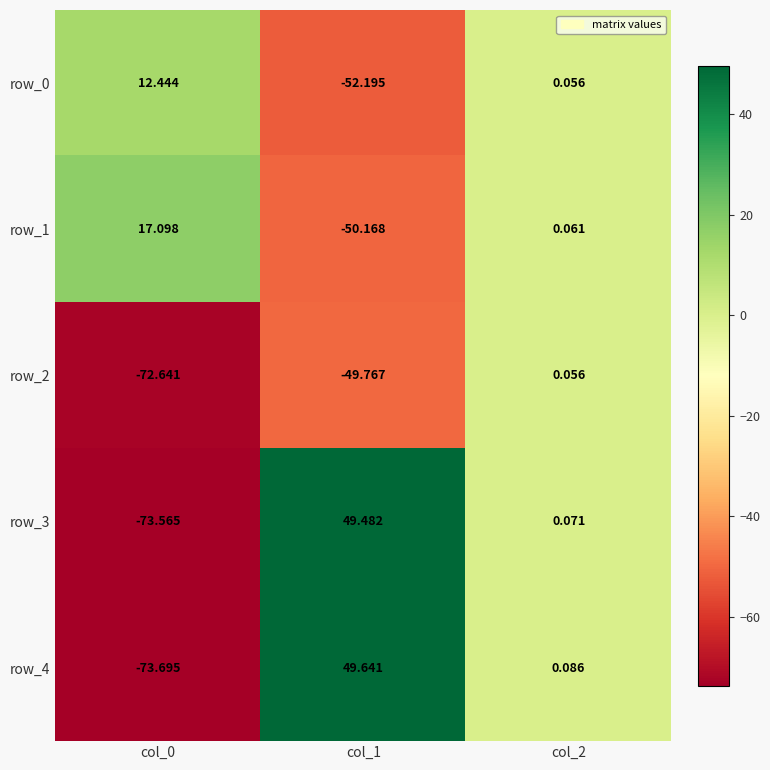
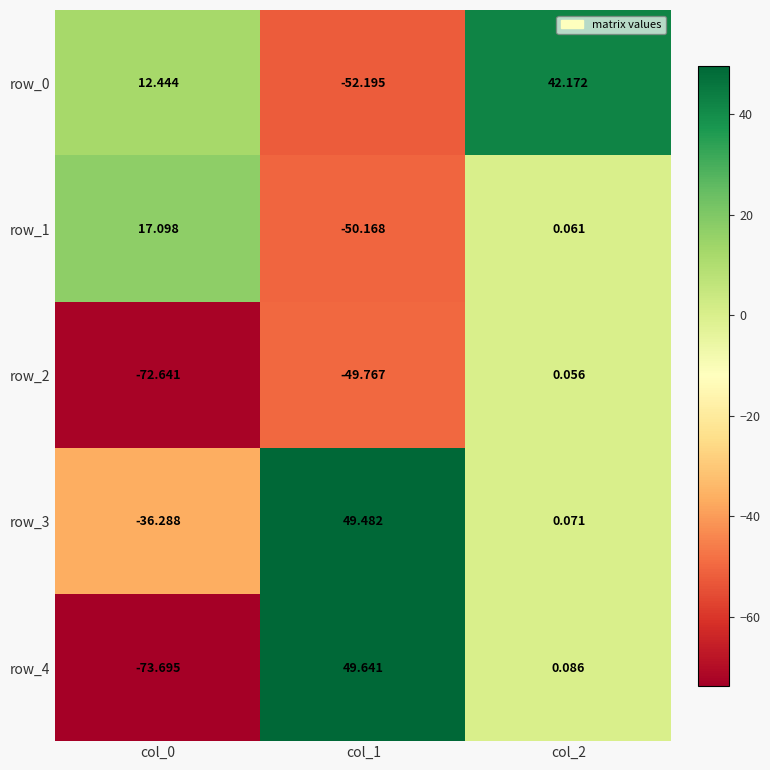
row_0, col_2: 0.056 -> 42.172
row_3, col_0: -73.565 -> -36.288
